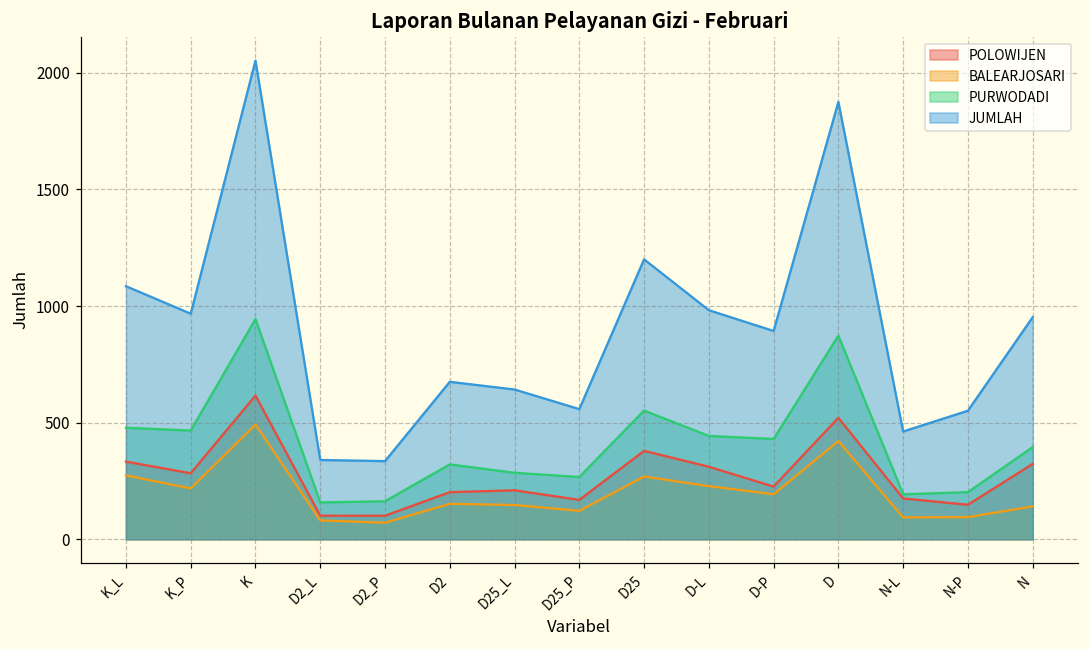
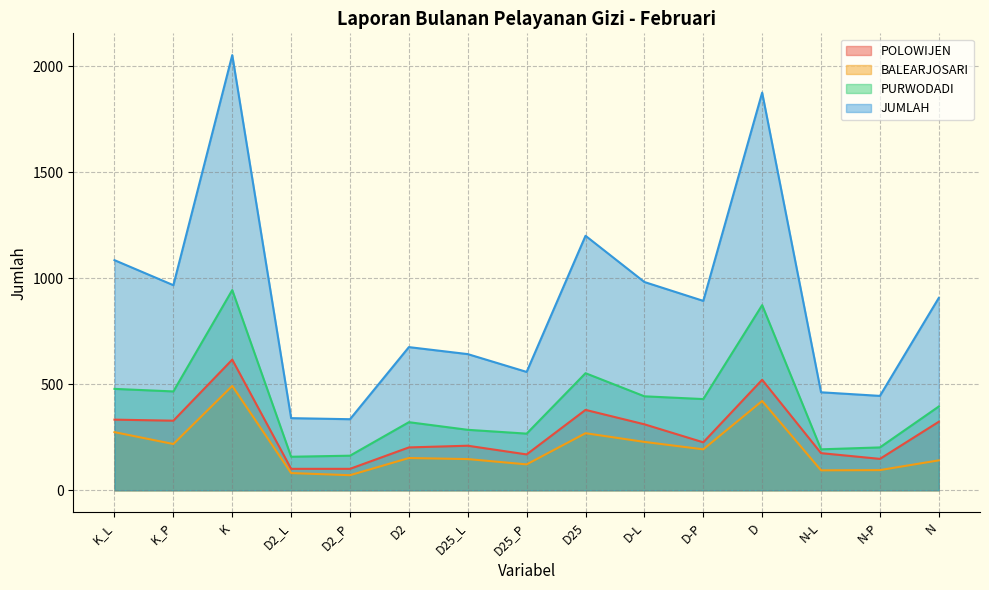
POLOWIJEN, K_P: 280 -> 330
JUMLAH, N-P: 550 -> 450
JUMLAH, N: 950 -> 910
